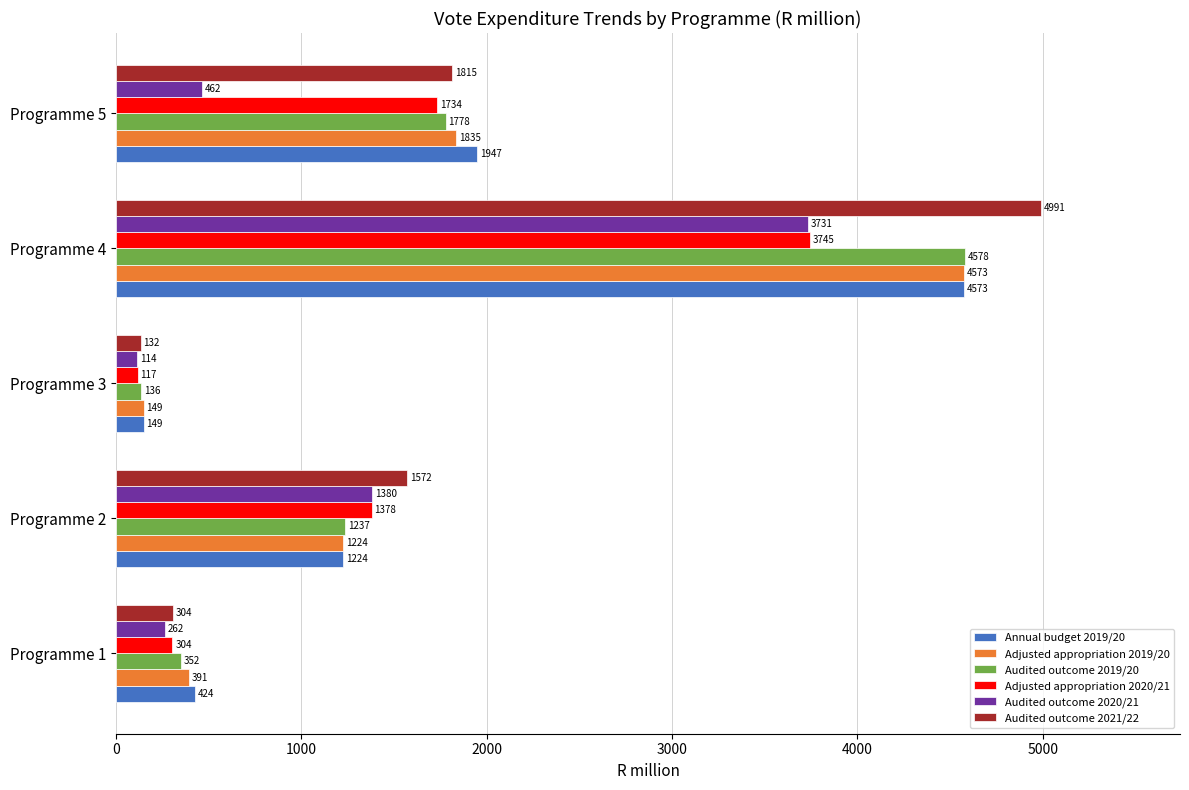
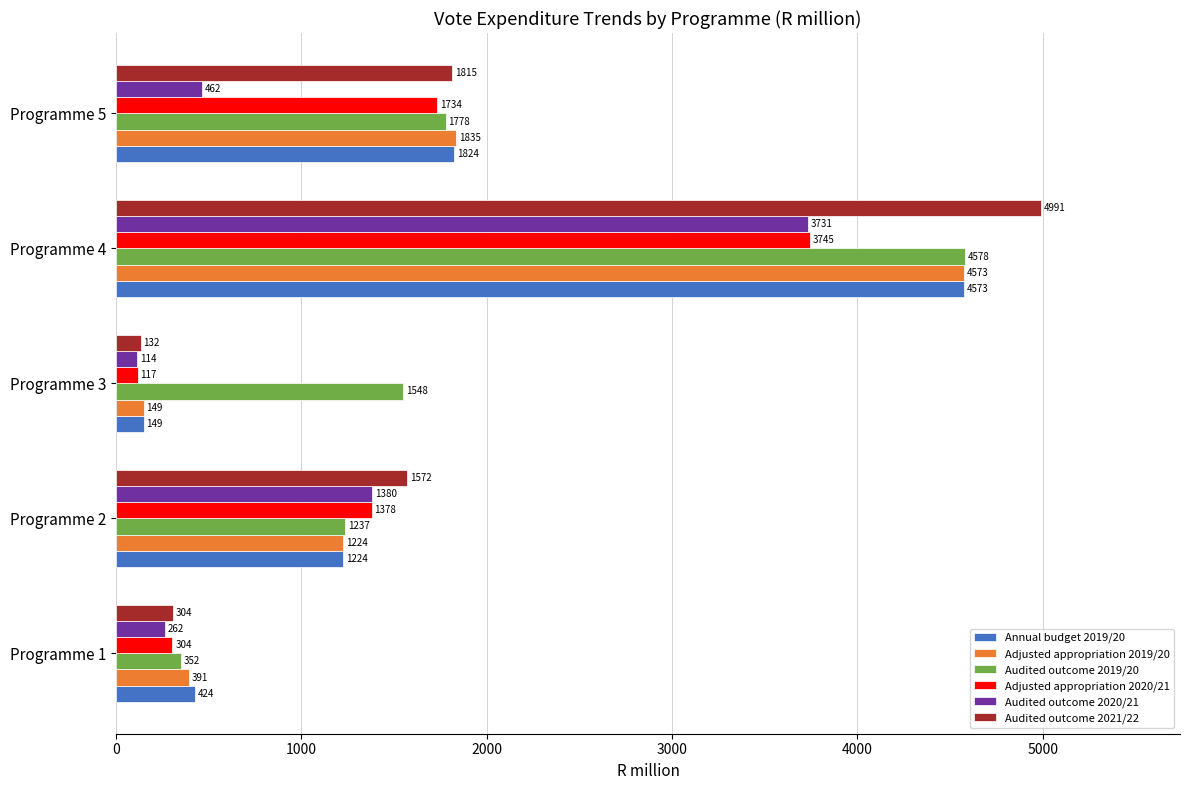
Annual budget 2019/20, Programme 5: 1947 -> 1824
Audited outcome 2019/20, Programme 3: 136 -> 1548
